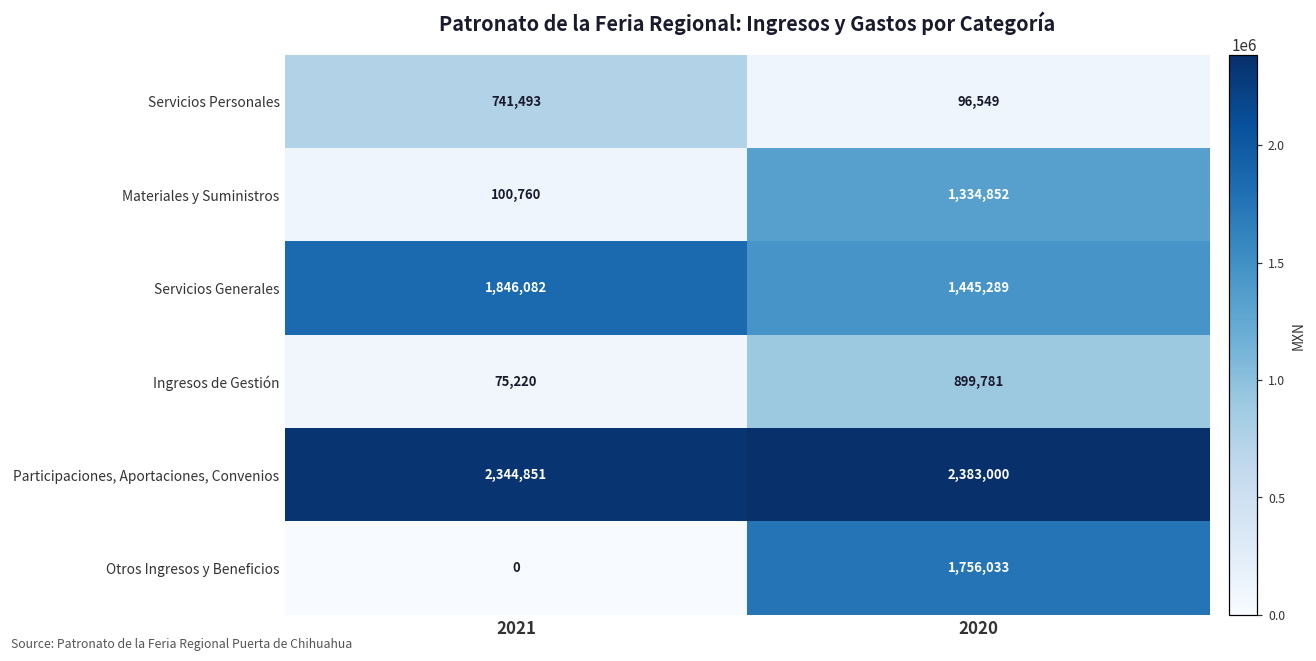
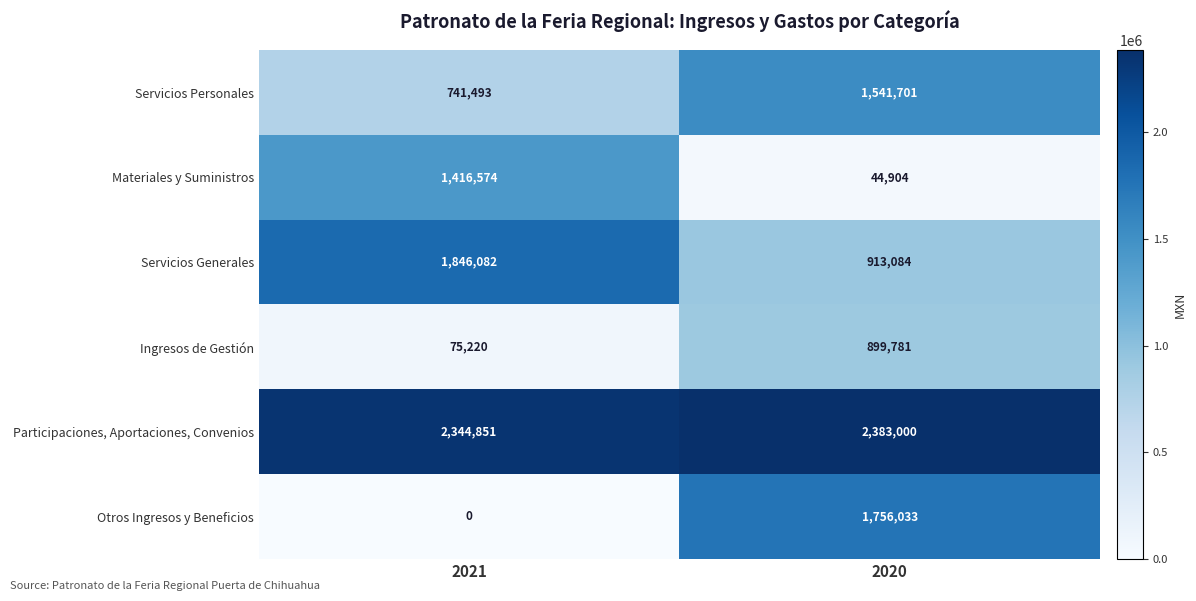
Servicios Personales, 2020: 96,549 -> 1,541,701
Materiales y Suministros, 2021: 100,760 -> 1,416,574
Materiales y Suministros, 2020: 1,334,852 -> 44,904
Servicios Generales, 2020: 1,445,289 -> 913,084
